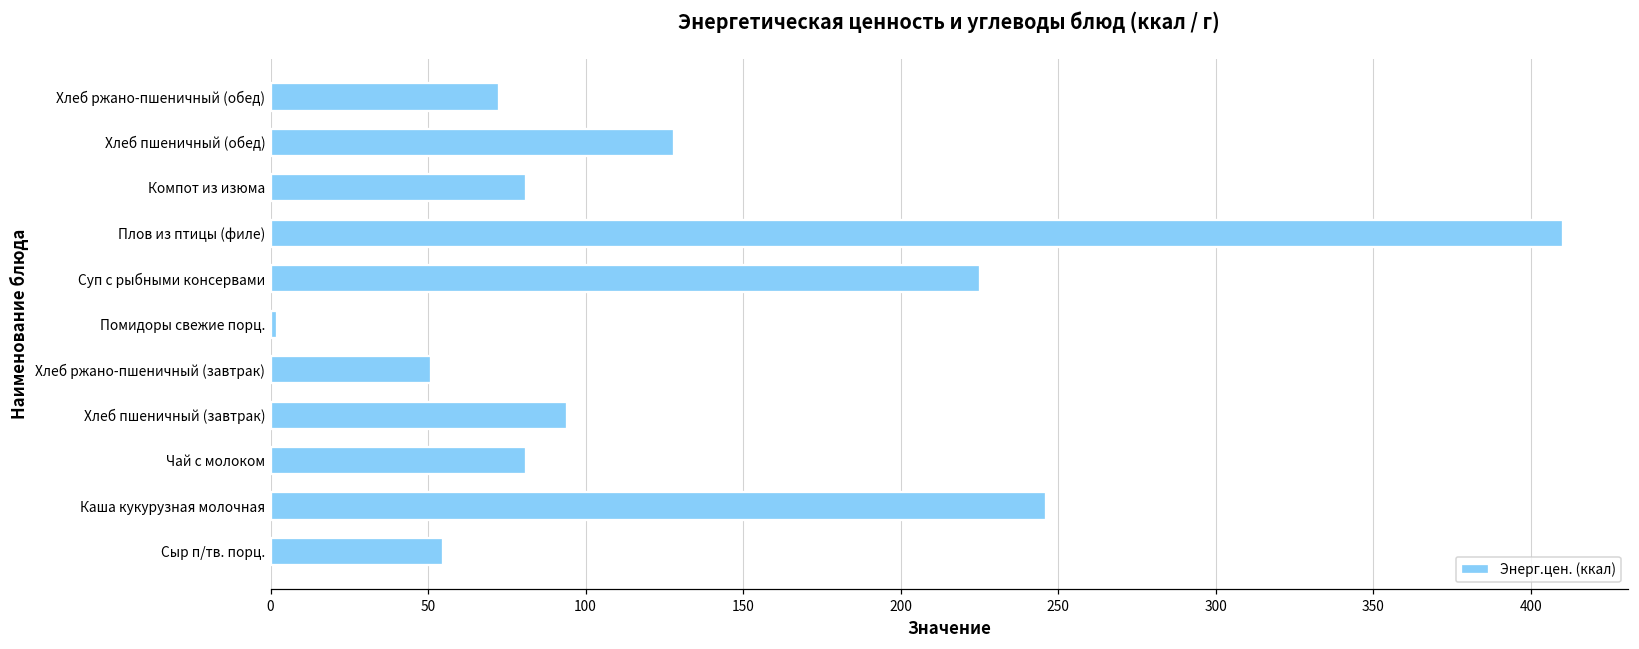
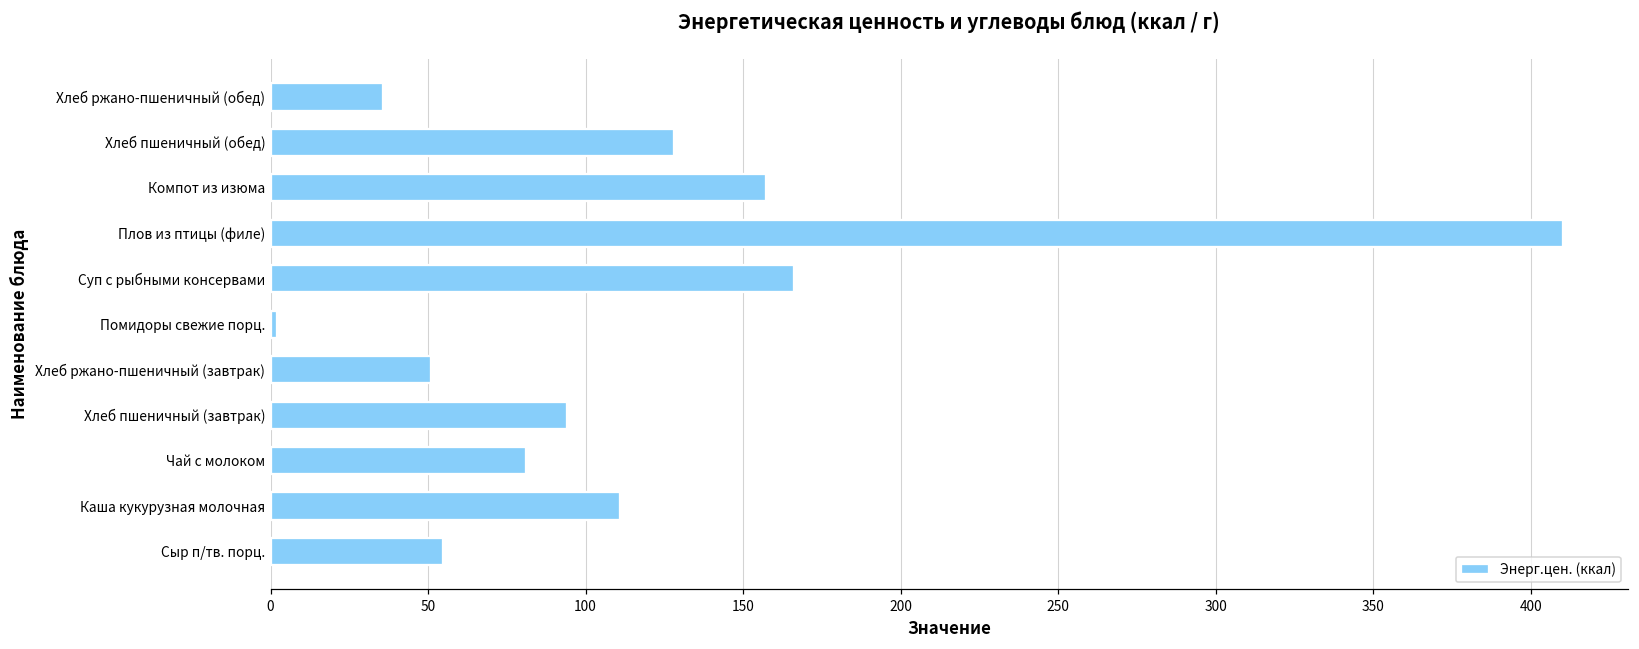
Хлеб ржано-пшеничный (обед): 72 -> 36
Компот из изюма: 81 -> 157
Суп с рыбными консервами: 225 -> 166
Каша кукурузная молочная: 246 -> 111
